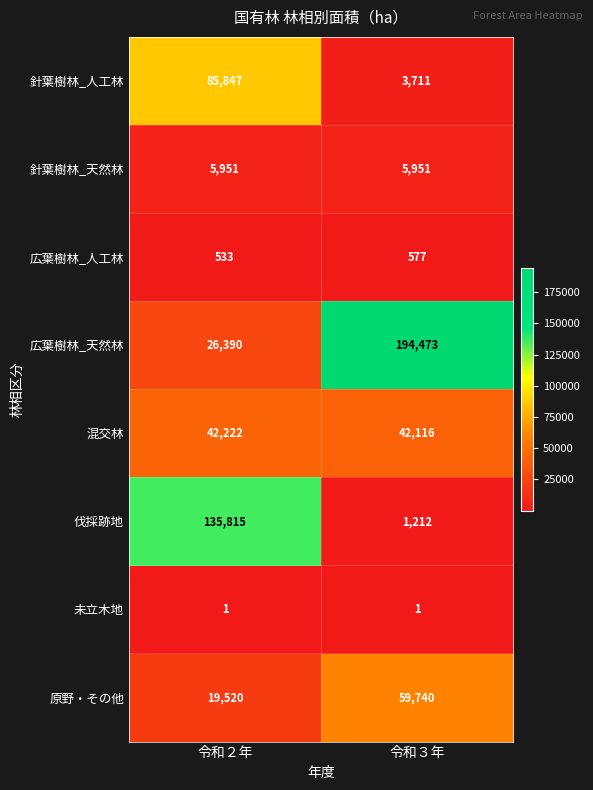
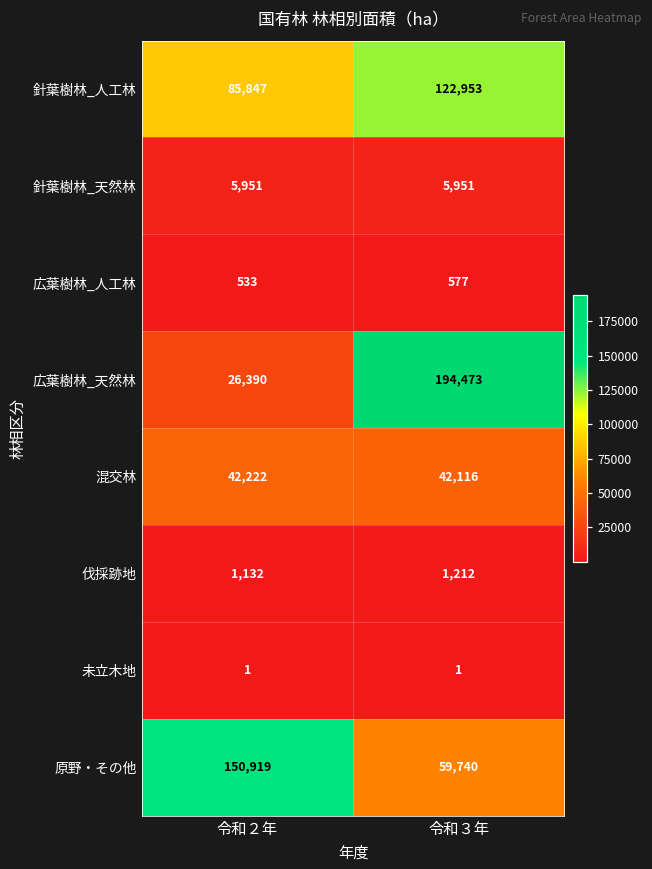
針葉樹林_人工林, 令和３年: 3,711 -> 122,953
伐採跡地, 令和２年: 135,815 -> 1,132
原野・その他, 令和２年: 19,520 -> 150,919
